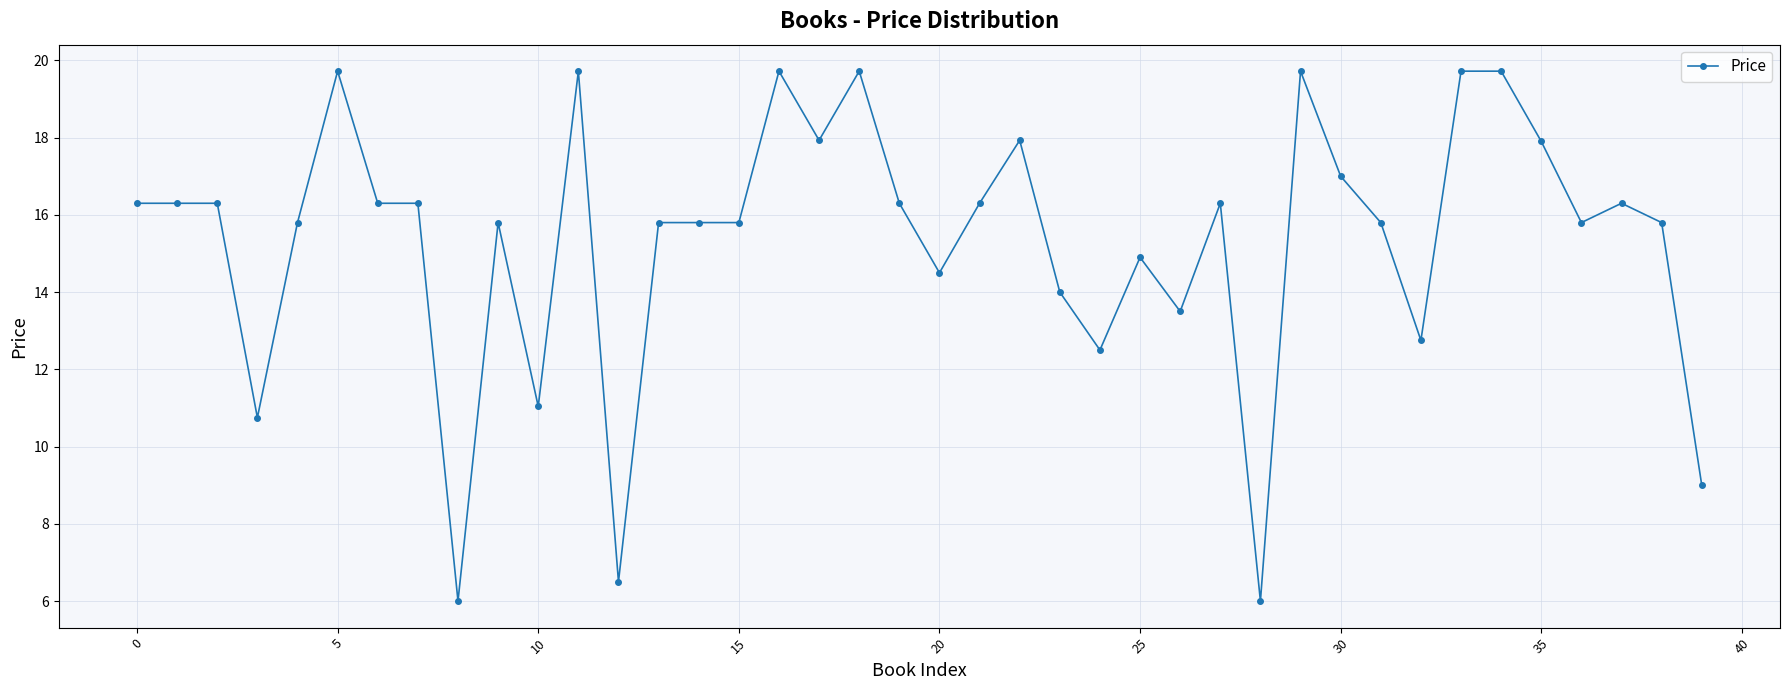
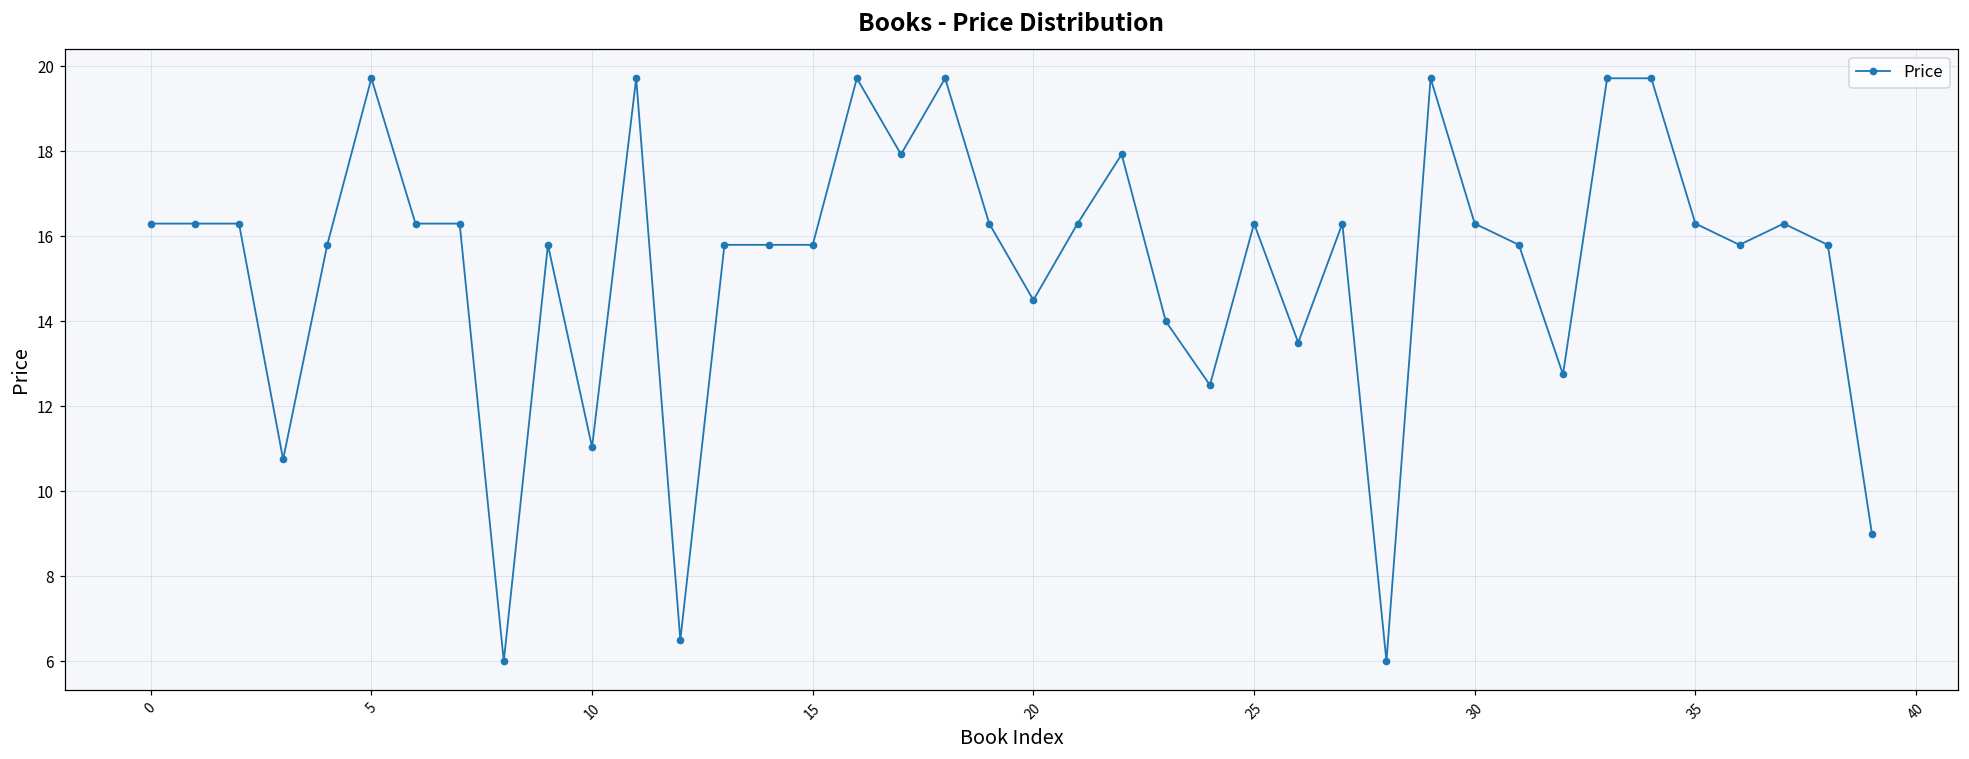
25: 14.9 -> 16.3
30: 17.0 -> 16.3
35: 17.9 -> 16.3
